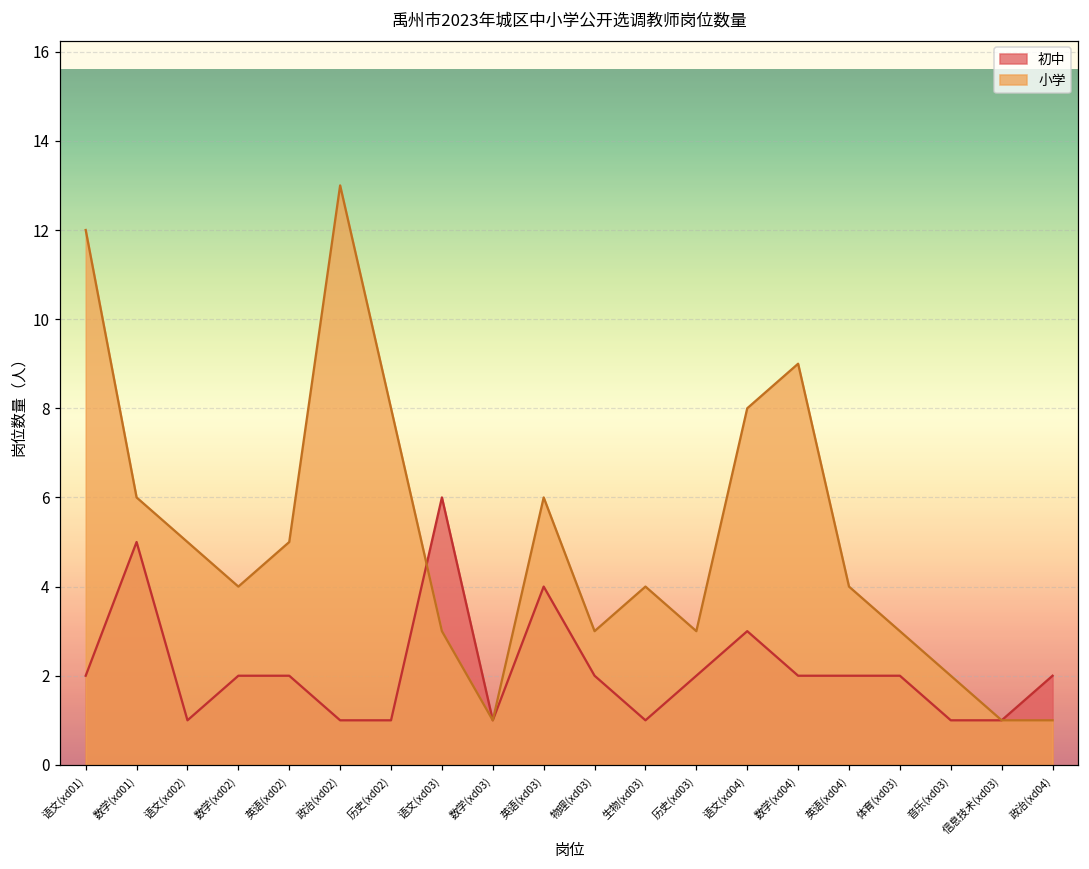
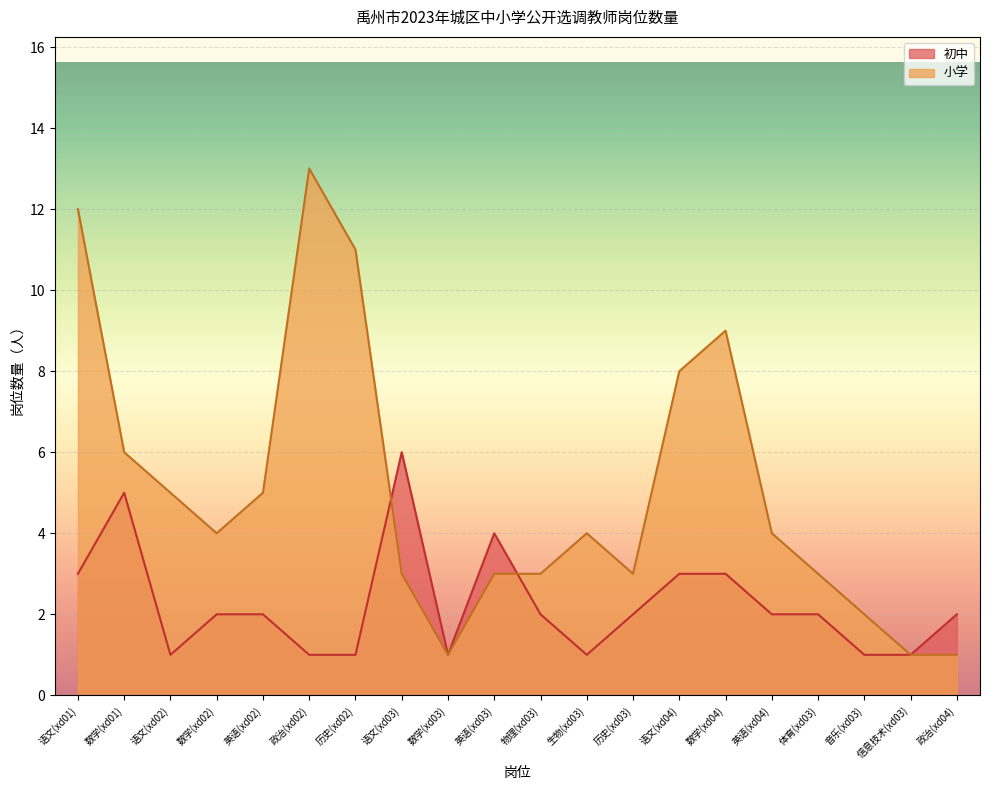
初中, 语文(xd01): 2 -> 3
小学, 历史(xd02): 8 -> 11
小学, 英语(xd03): 6 -> 3
初中, 数学(xd04): 2 -> 3
